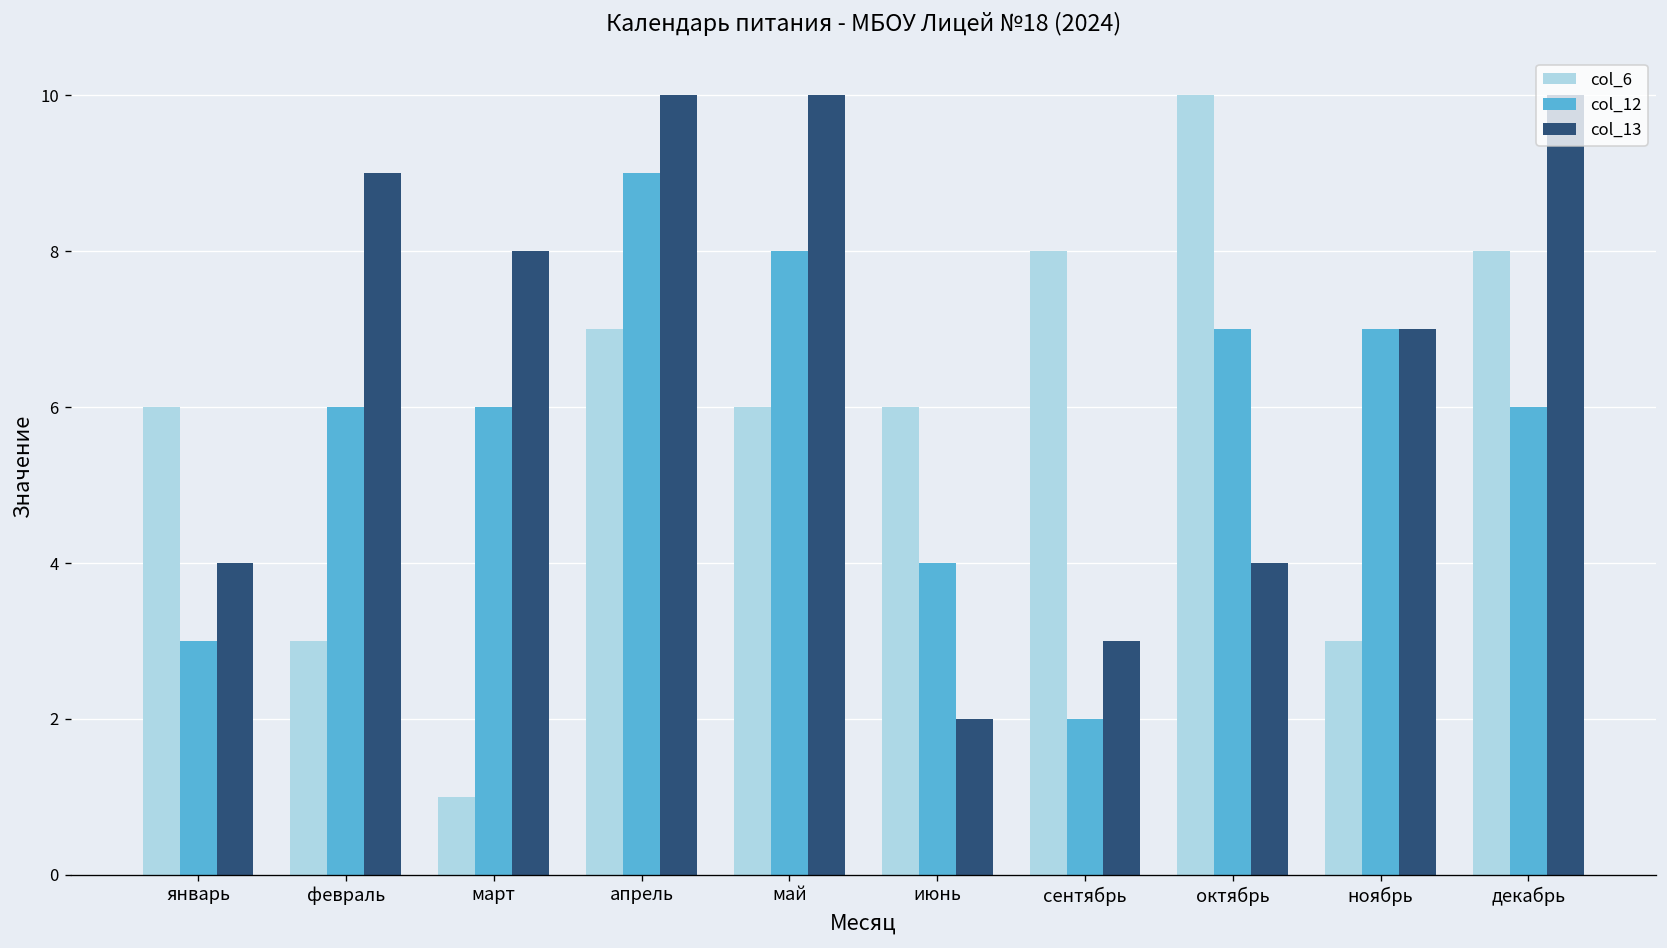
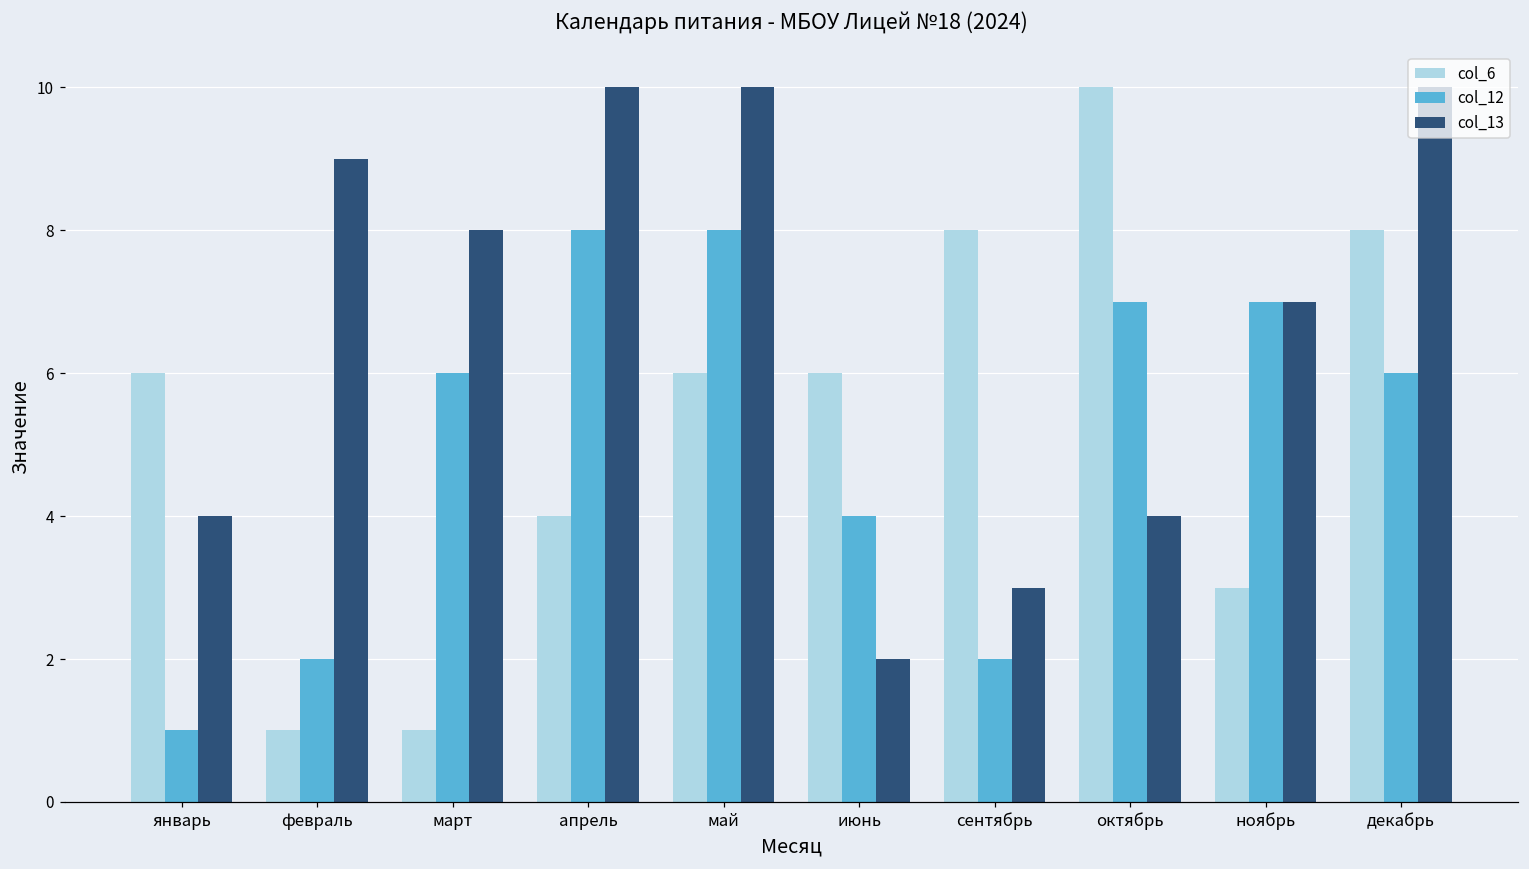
col_12, январь: 3 -> 1
col_6, февраль: 3 -> 1
col_12, февраль: 6 -> 2
col_6, апрель: 7 -> 4
col_12, апрель: 9 -> 8
